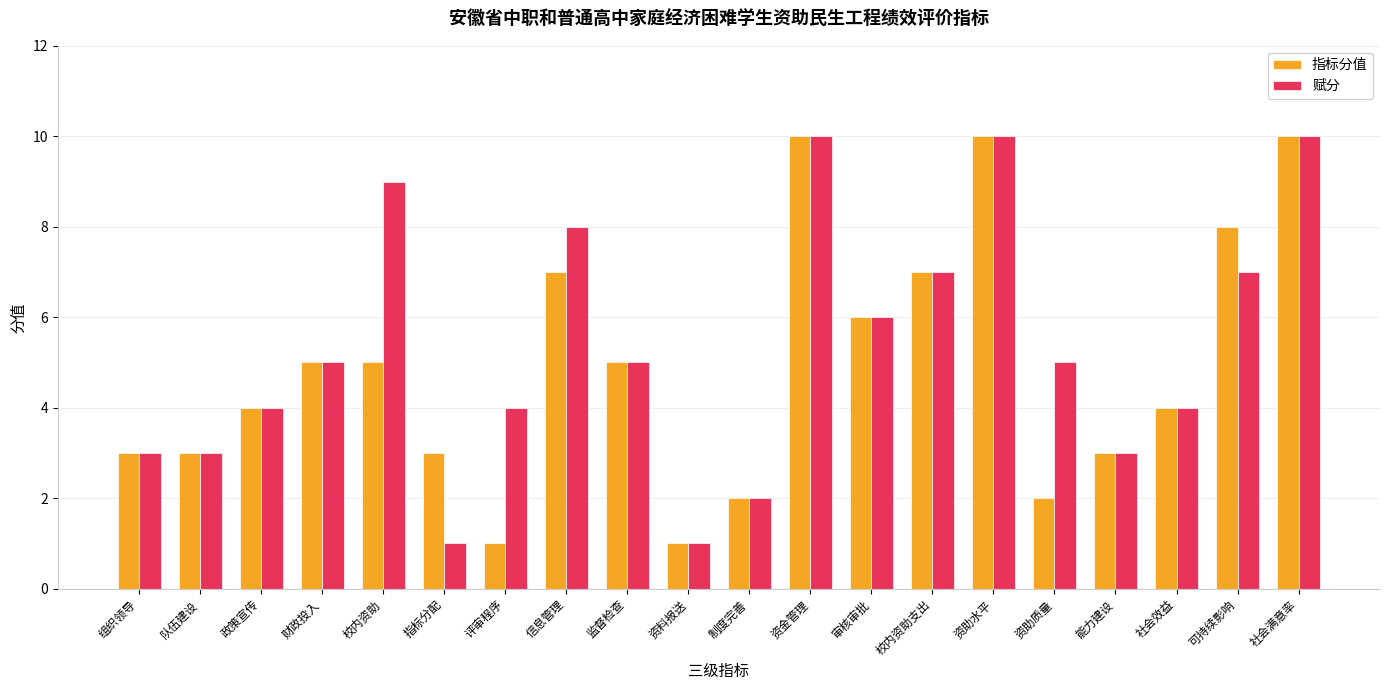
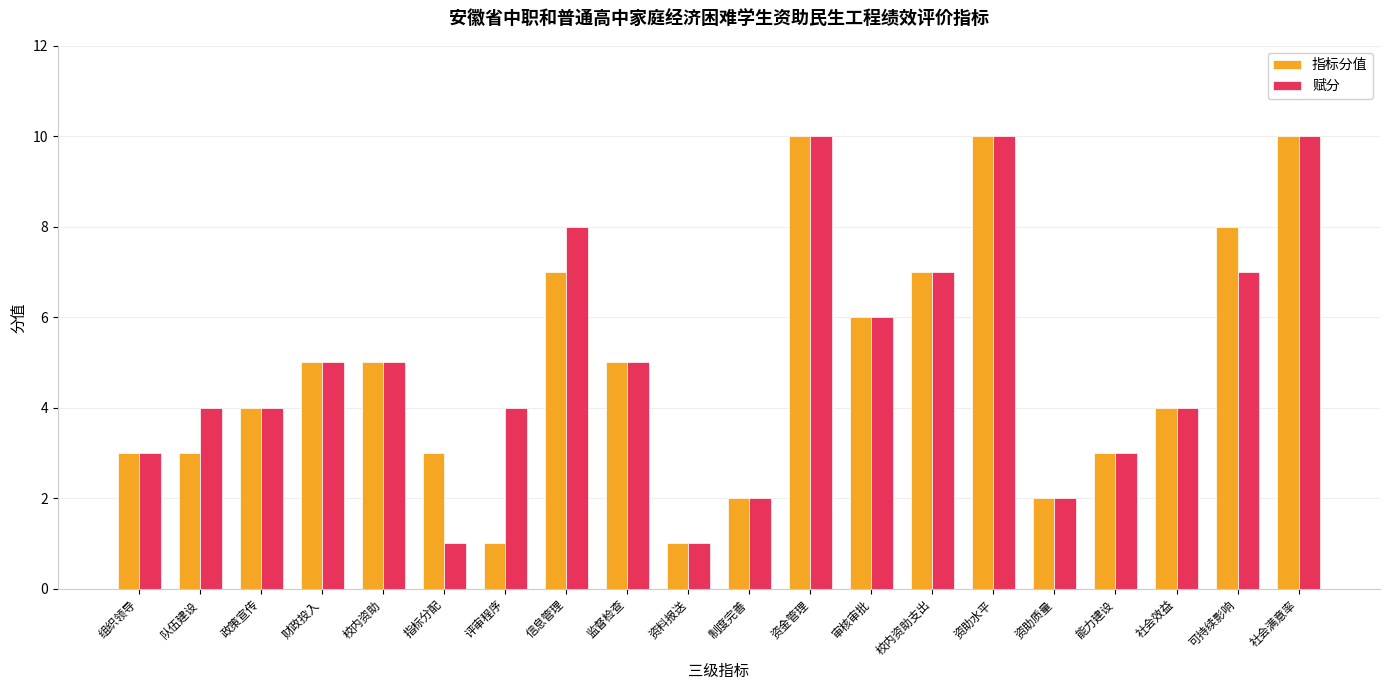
赋分, 队伍建设: 3 -> 4
赋分, 校内资助: 9 -> 5
赋分, 资助质量: 5 -> 2
